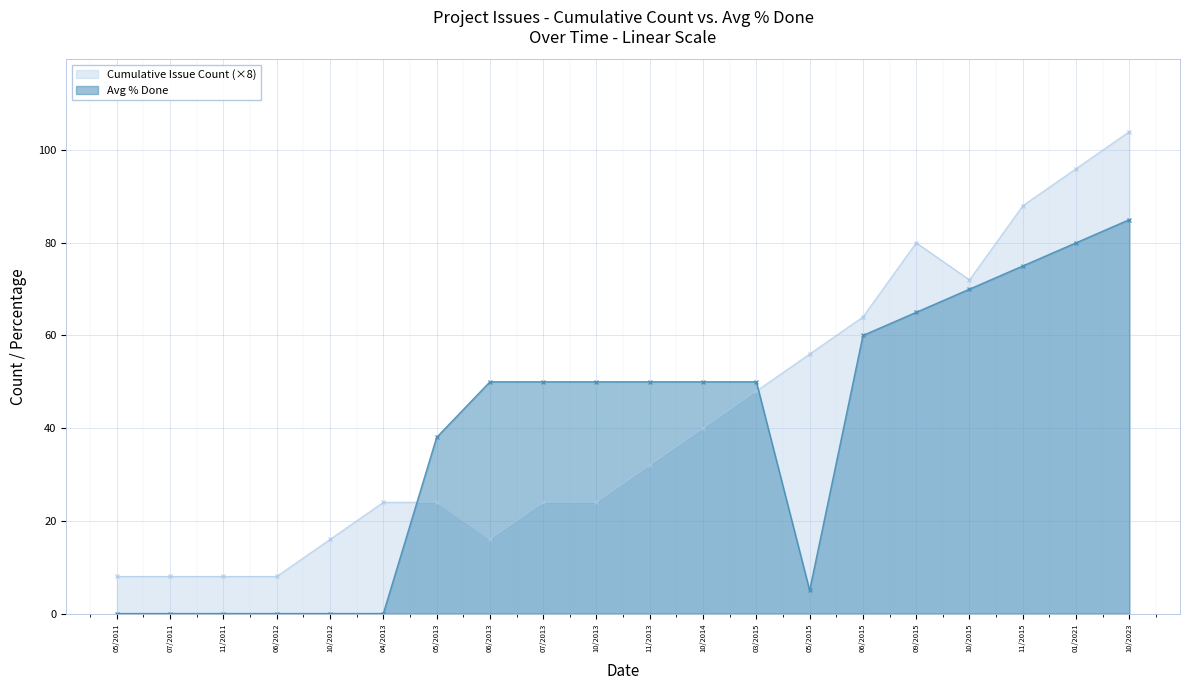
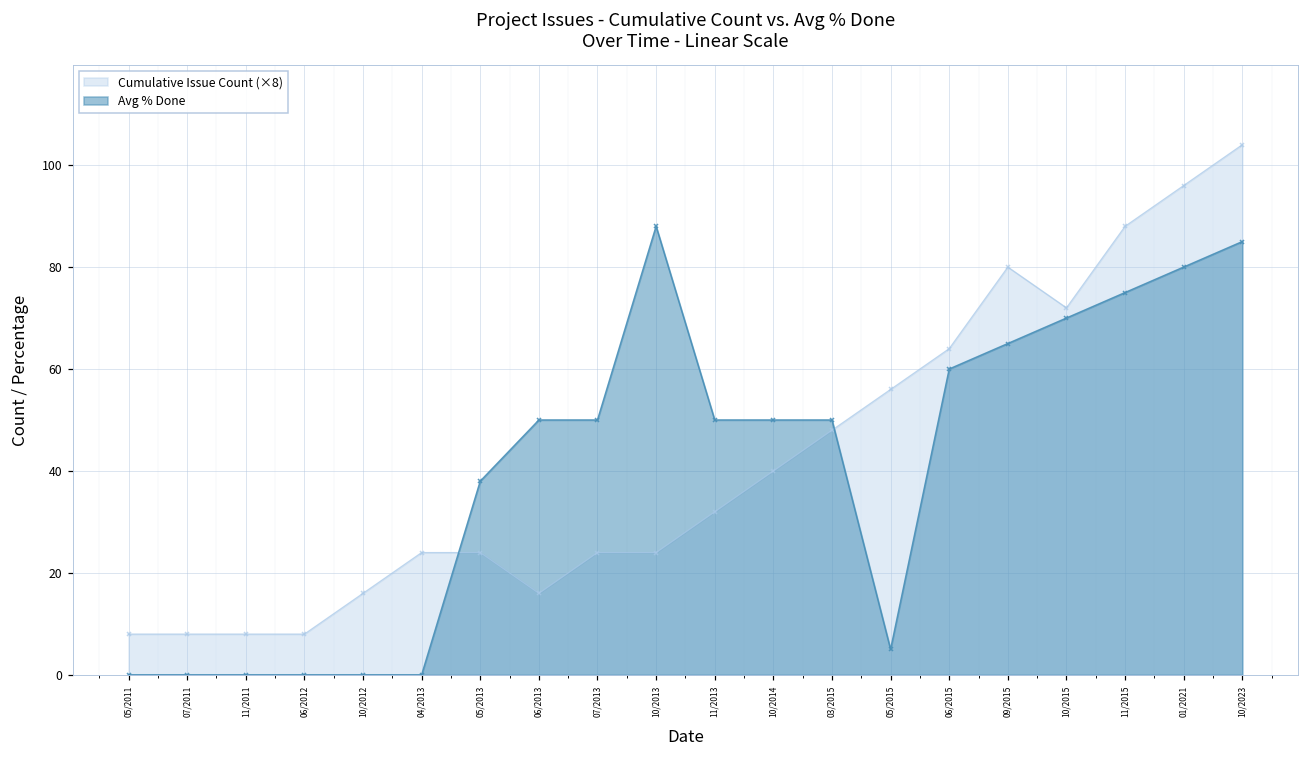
Avg % Done, 10/2013: 50 -> 88
